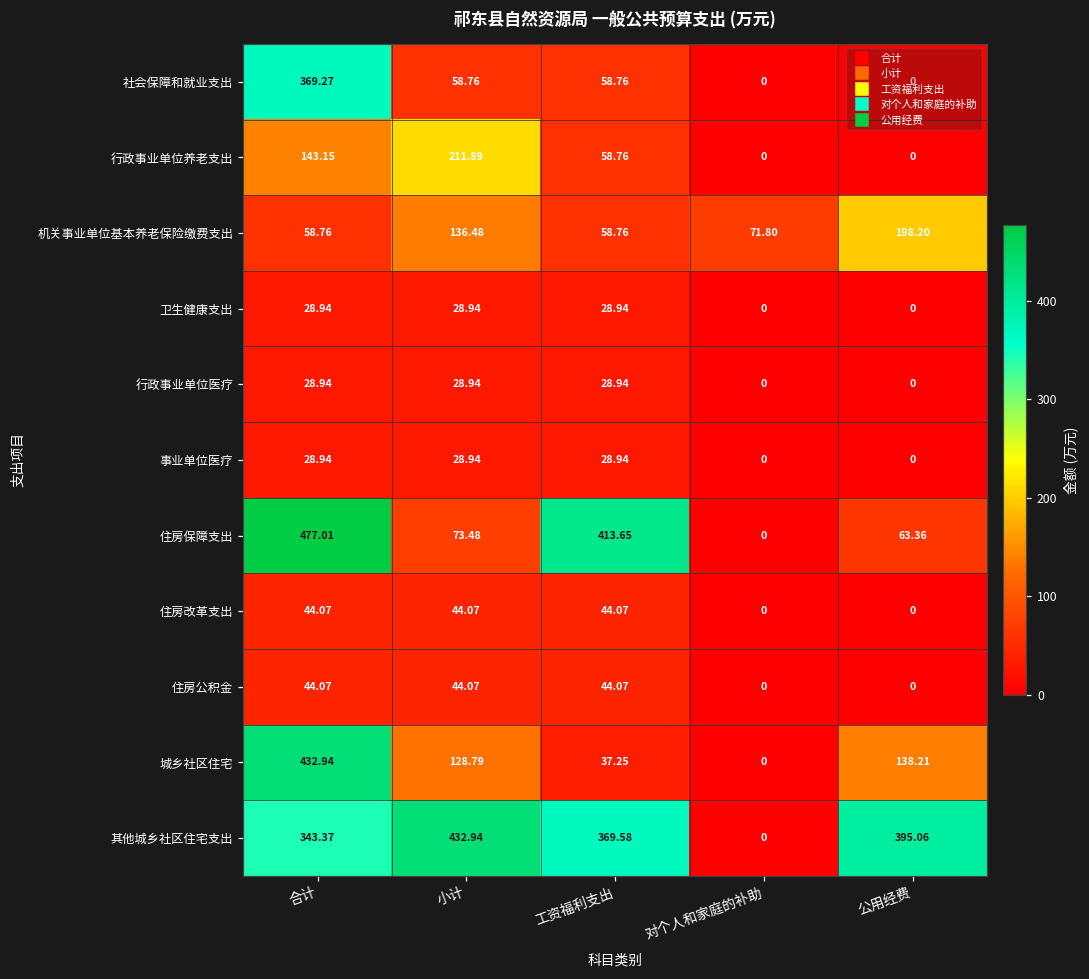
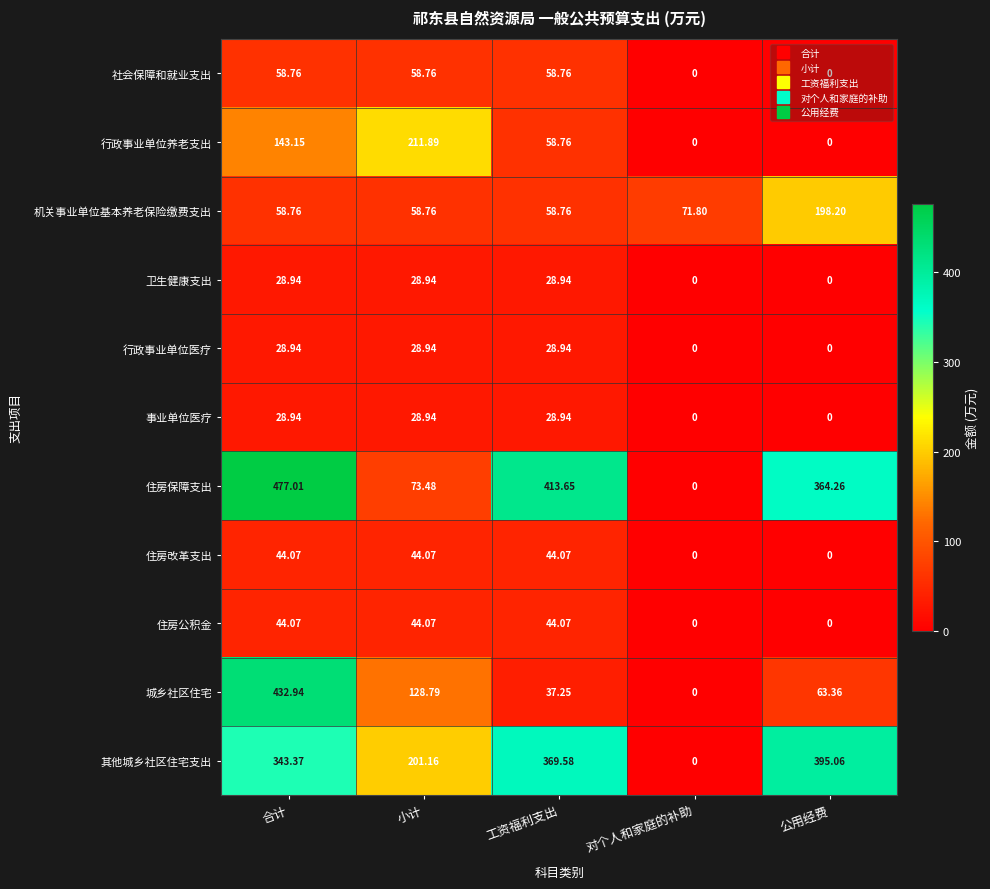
社会保障和就业支出, 合计: 369.27 -> 58.76
机关事业单位基本养老保险缴费支出, 小计: 136.48 -> 58.76
住房保障支出, 公用经费: 63.36 -> 364.26
城乡社区住宅, 公用经费: 138.21 -> 63.36
其他城乡社区住宅支出, 小计: 432.94 -> 201.16
